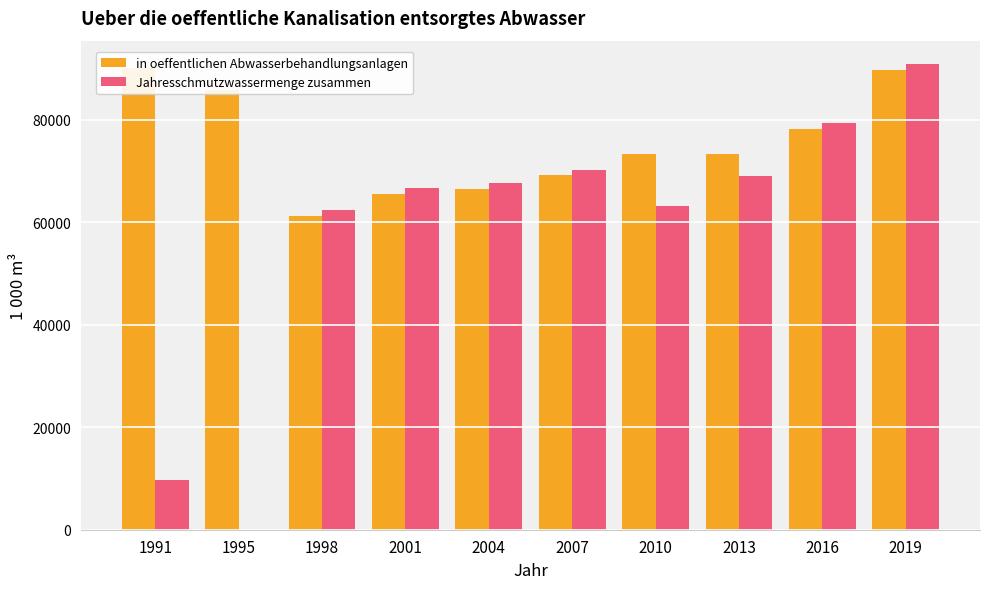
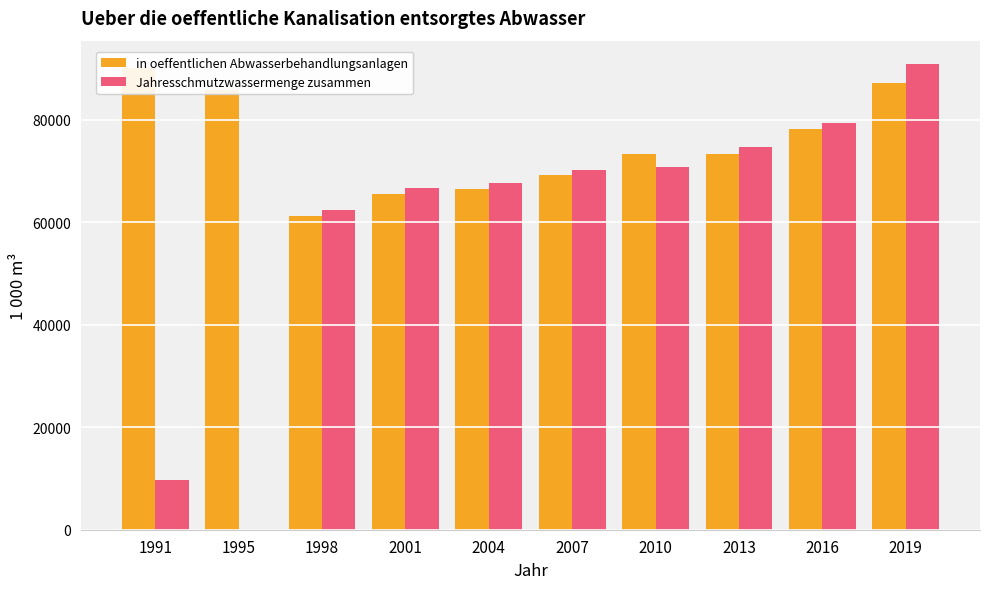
Jahresschmutzwassermenge zusammen, 2010: 63000 -> 71000
Jahresschmutzwassermenge zusammen, 2013: 69000 -> 75000
in oeffentlichen Abwasserbehandlungsanlagen, 2019: 90000 -> 87000
